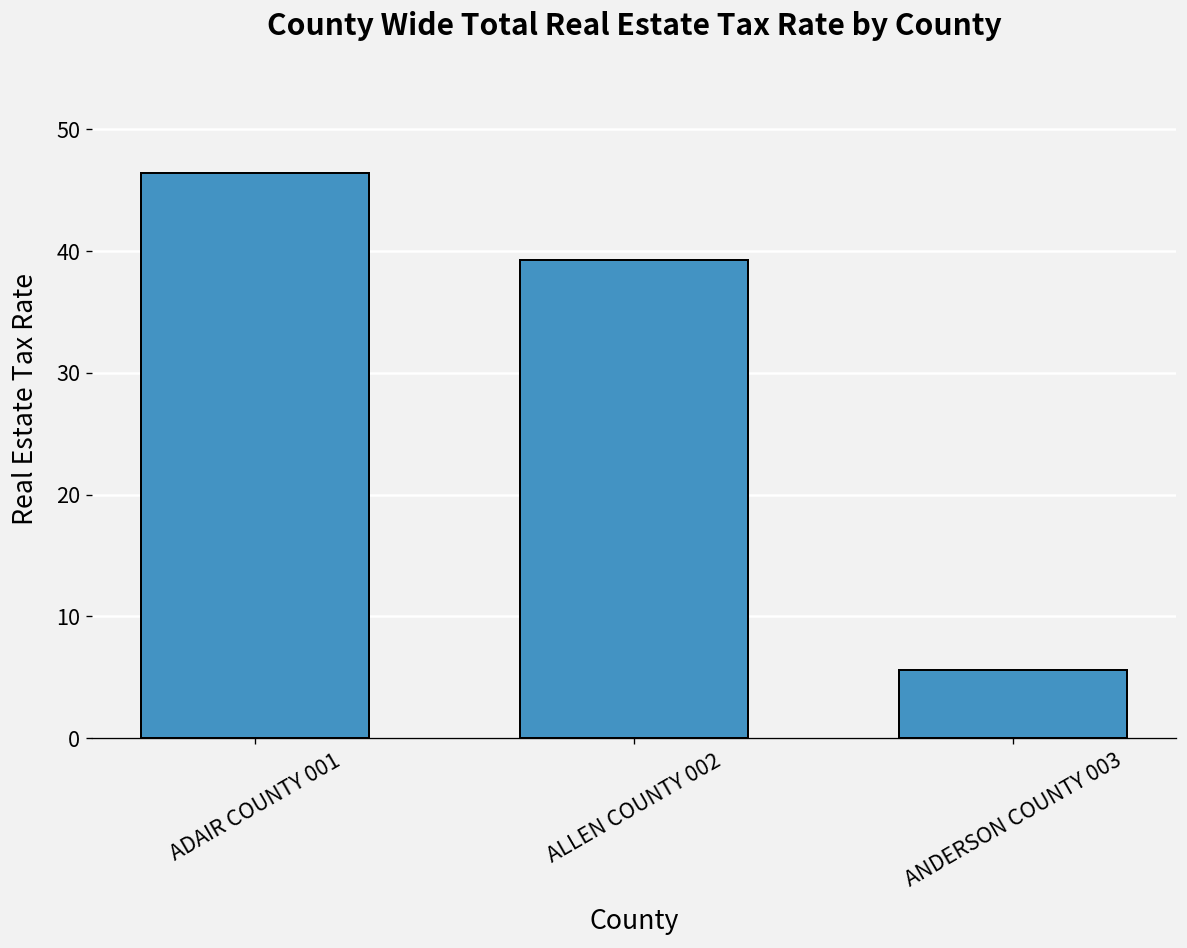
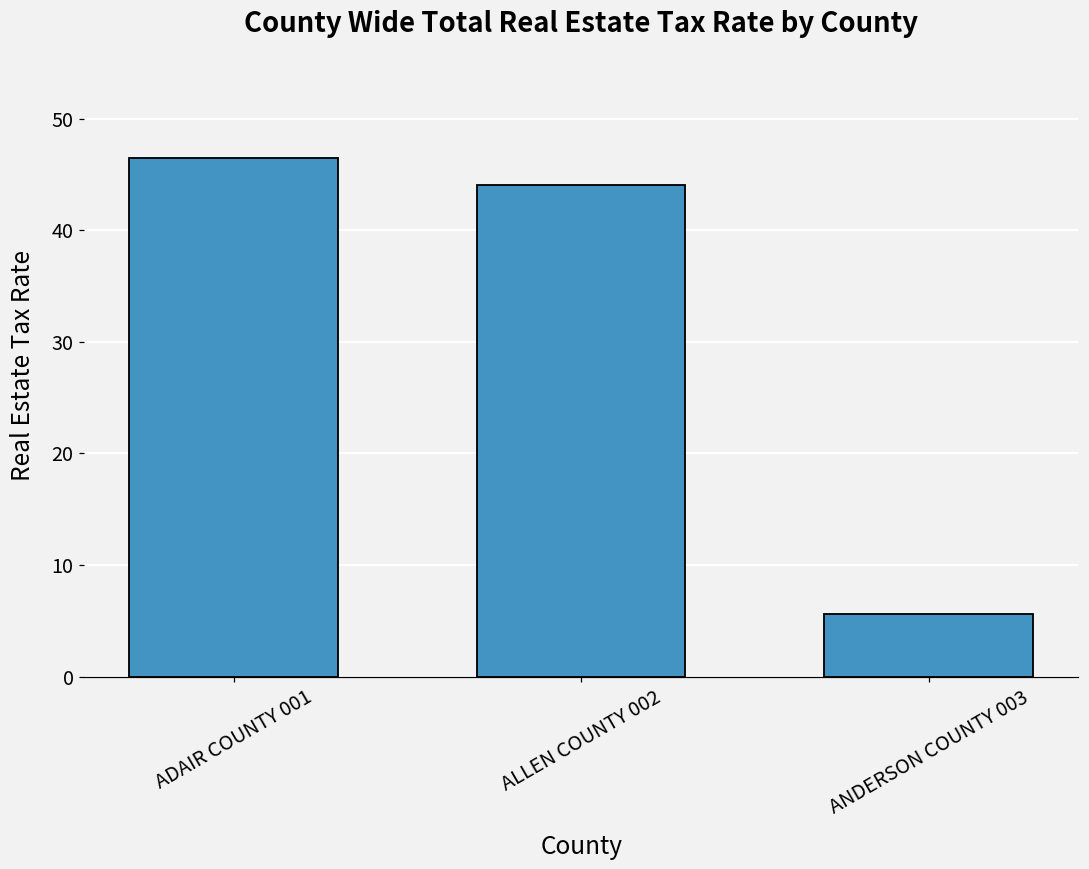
ALLEN COUNTY 002: 39.3 -> 44.1
